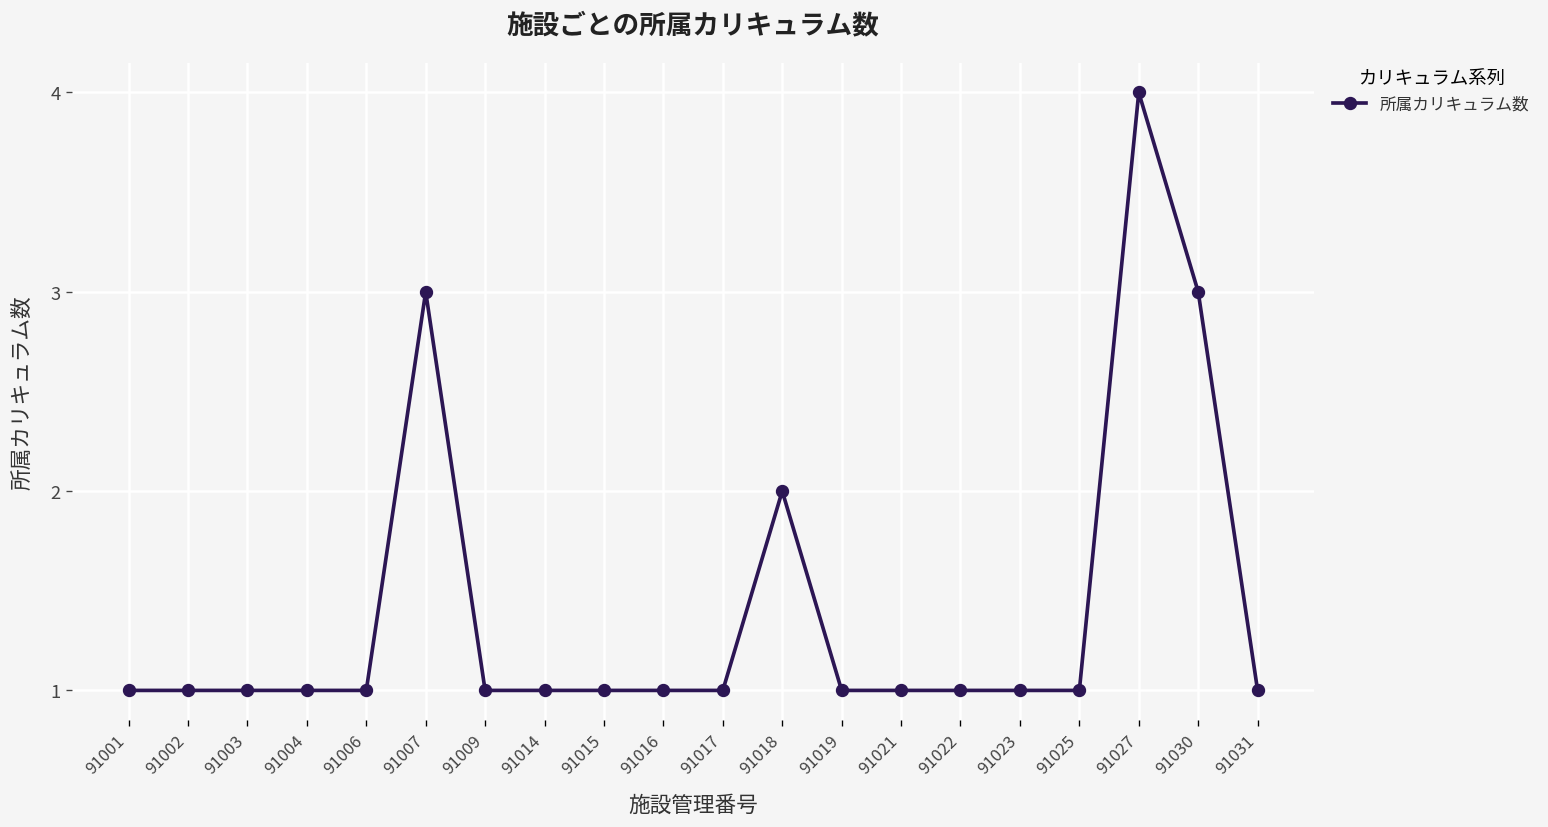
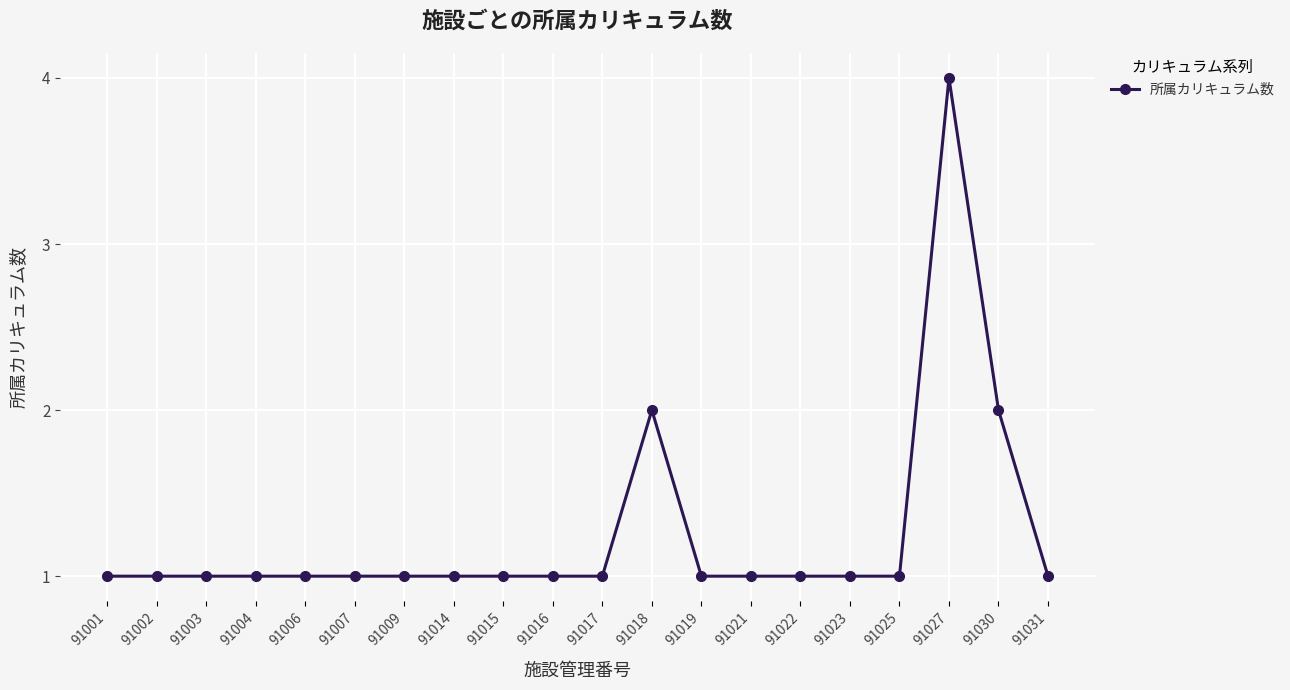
91007: 3 -> 1
91030: 3 -> 2
